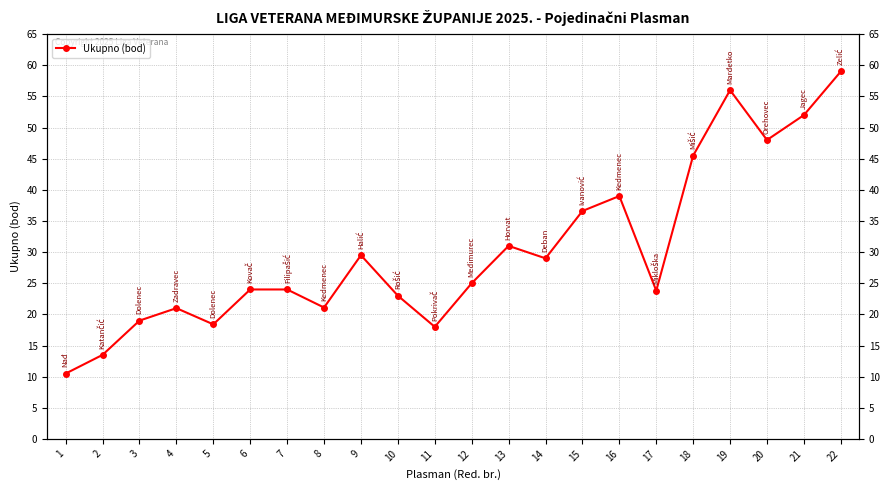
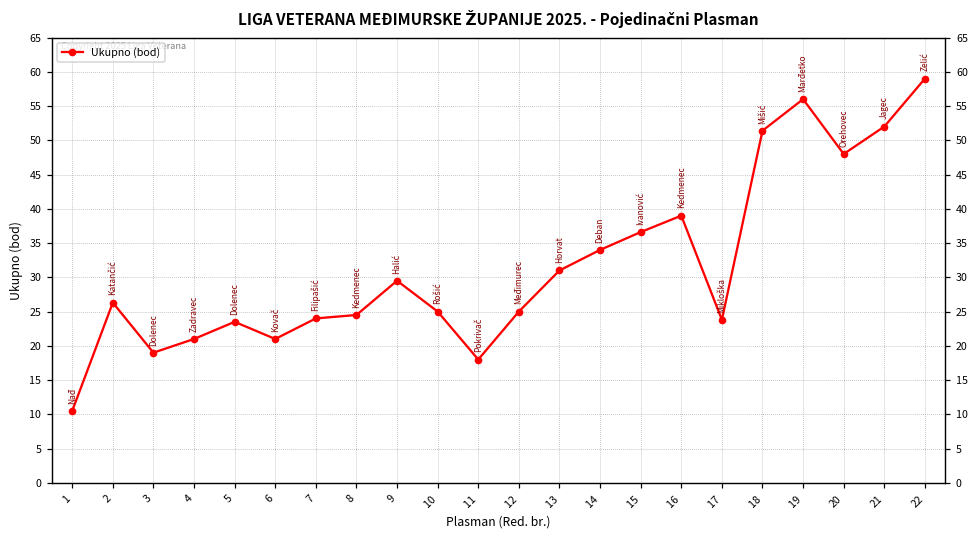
2: 14 -> 26
5: 18 -> 24
6: 24 -> 21
8: 21 -> 25
10: 23 -> 25
14: 29 -> 34
18: 46 -> 51
